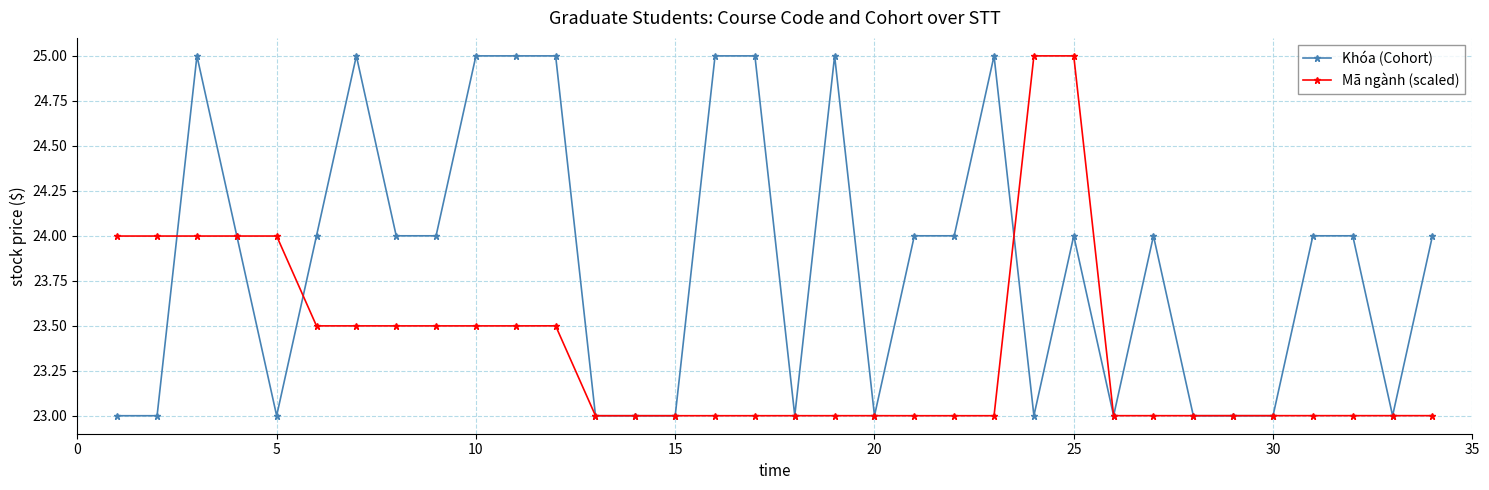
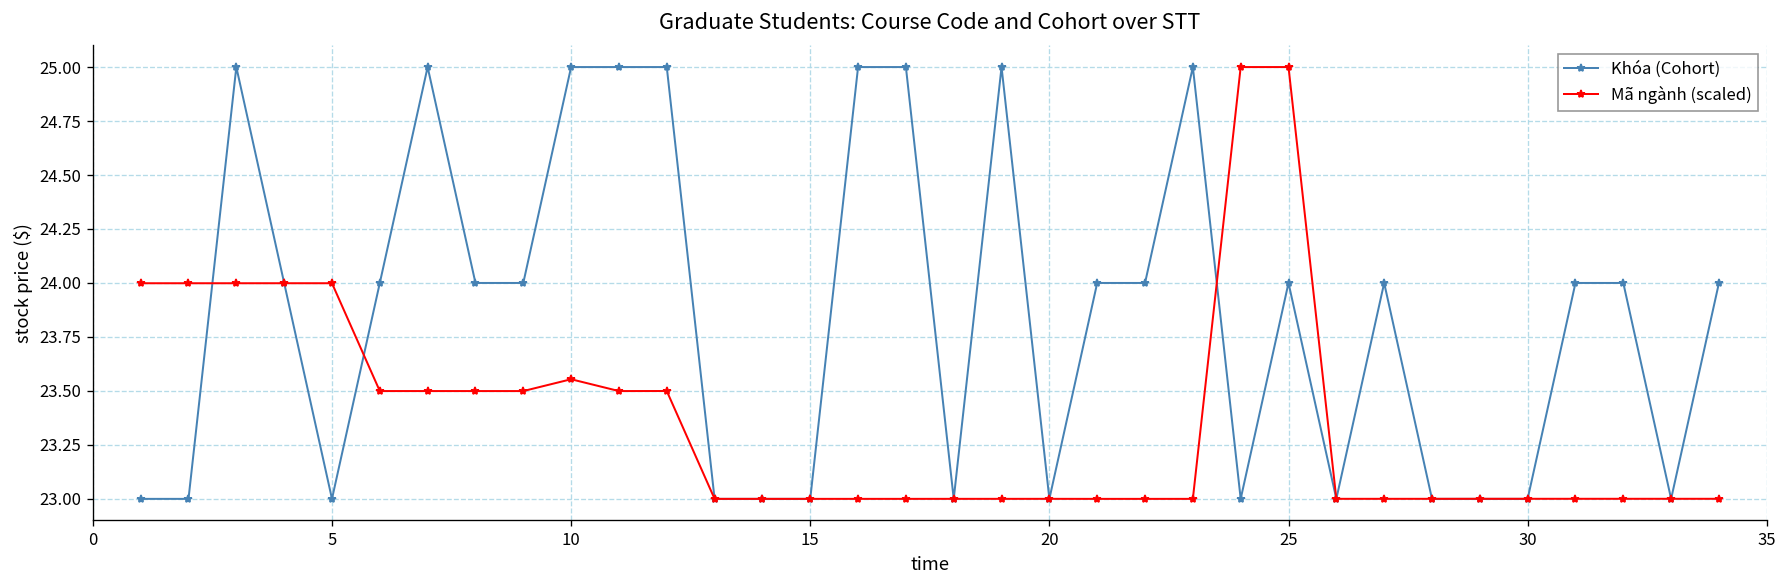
Mã ngành (scaled), 10: 23.50 -> 23.55
